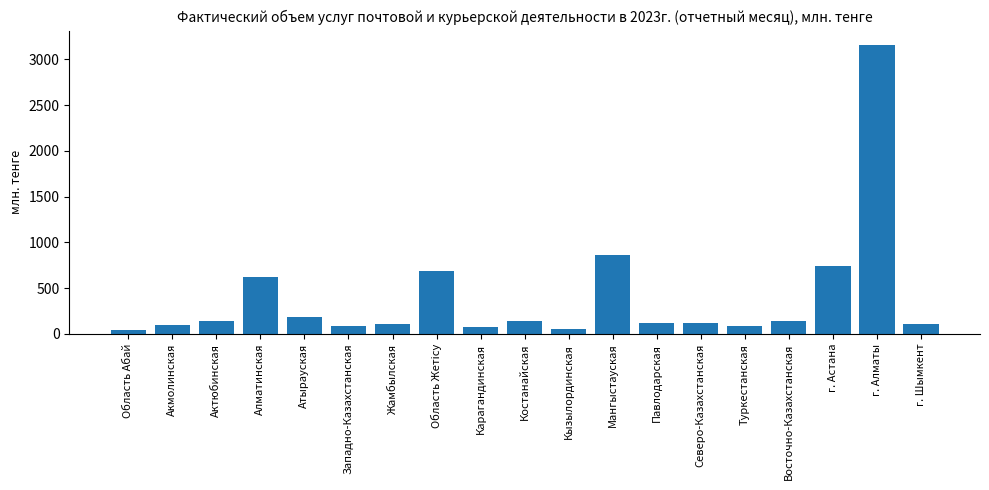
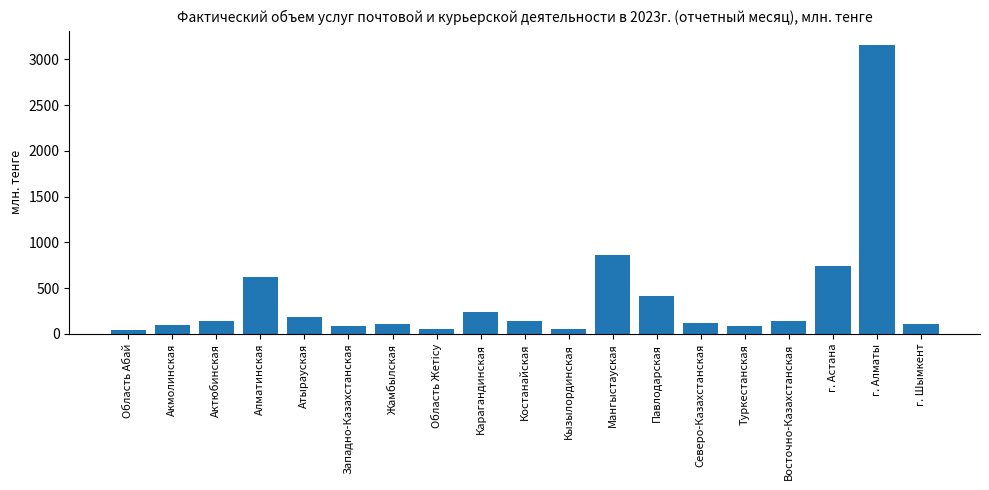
Область Жетісу: 700 -> 100
Карагандинская: 100 -> 200
Павлодарская: 100 -> 400
